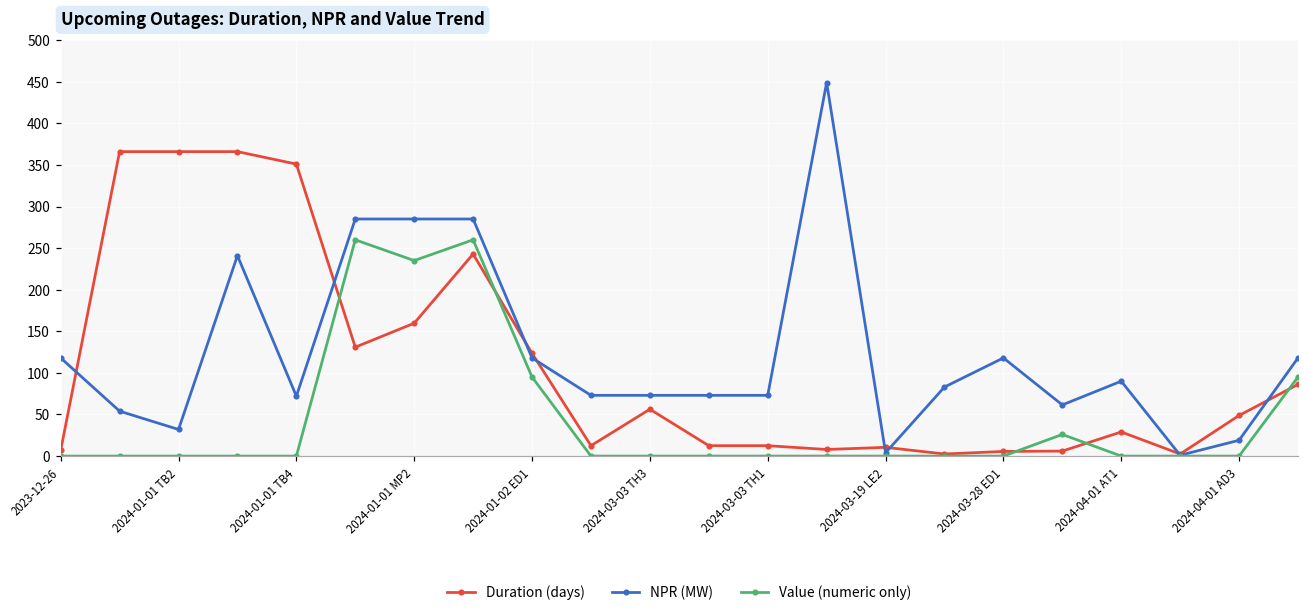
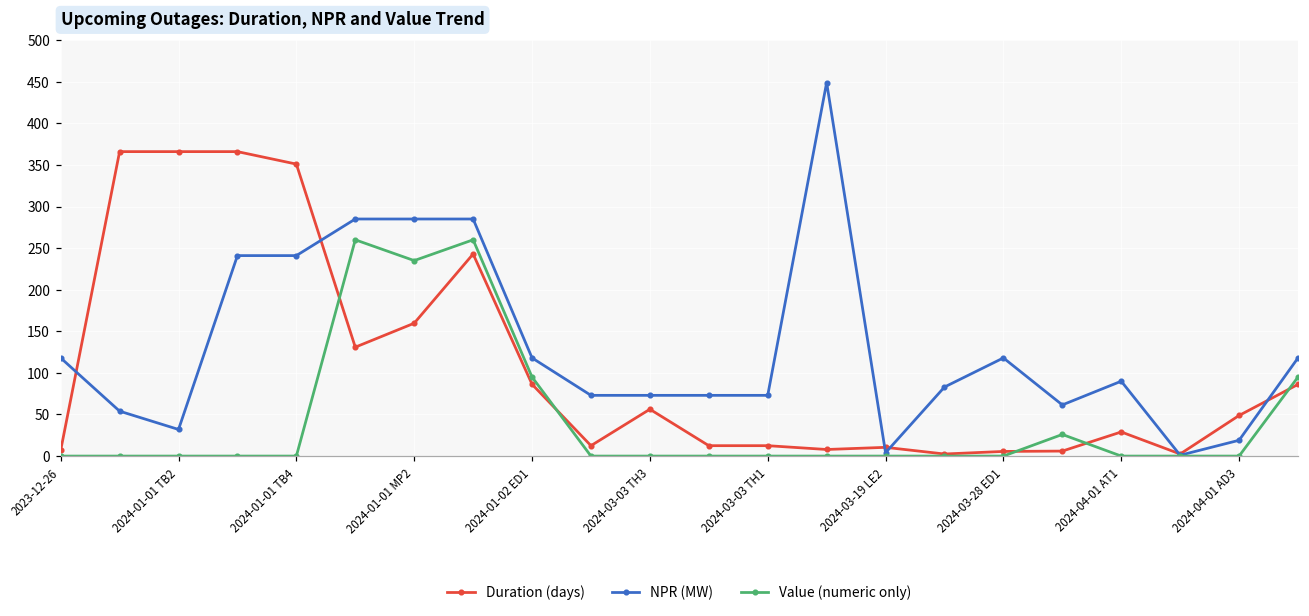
NPR (MW), 2024-01-01 TB4: 70 -> 240
Duration (days), 2024-01-02 ED1: 120 -> 90
